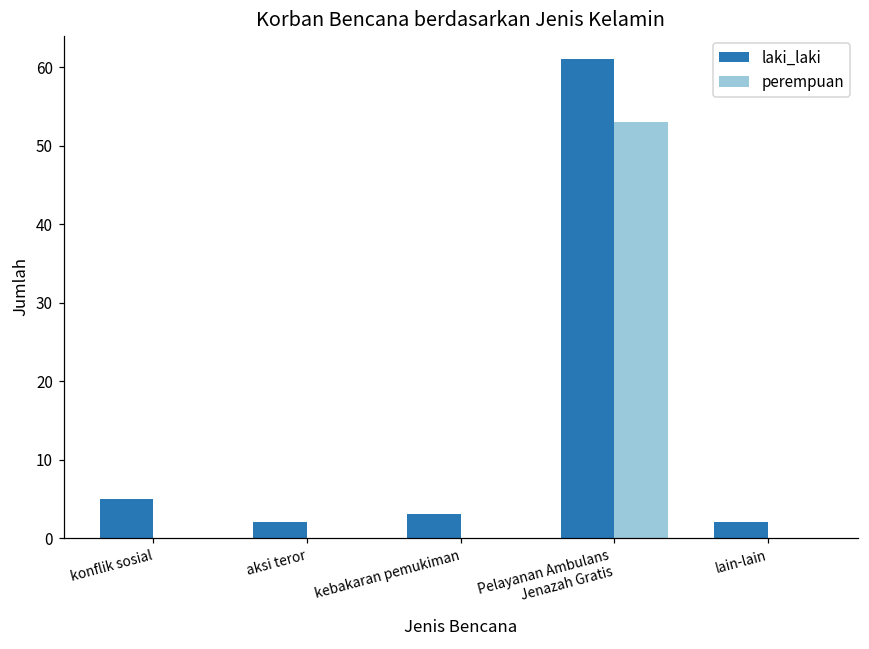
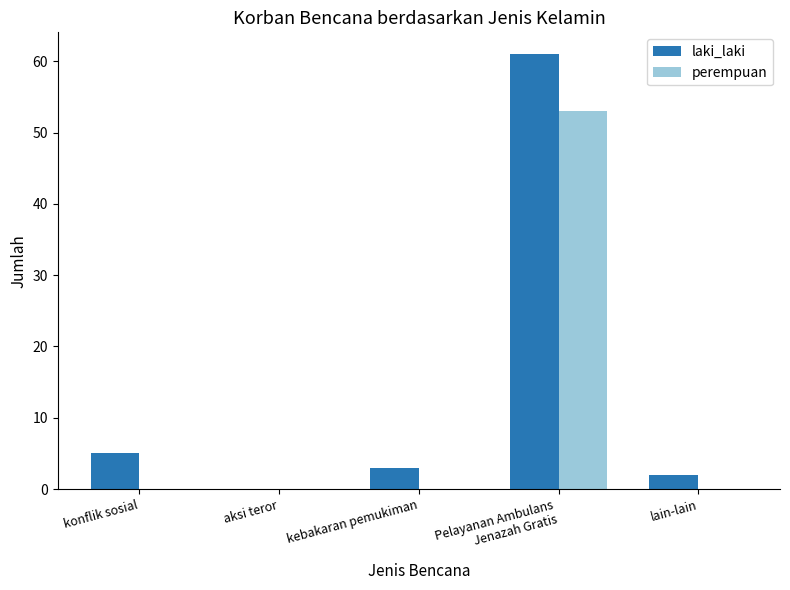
laki_laki, aksi teror: 2 -> 0
